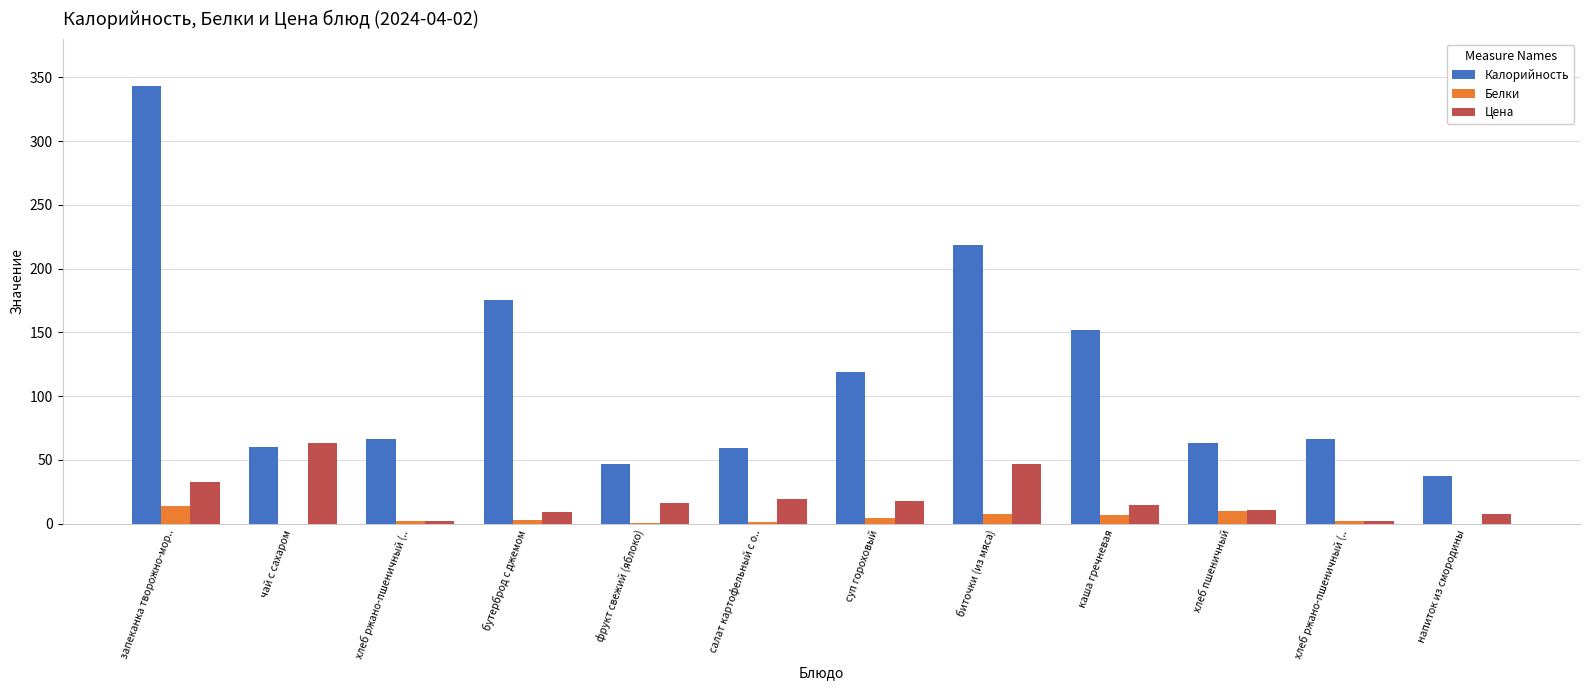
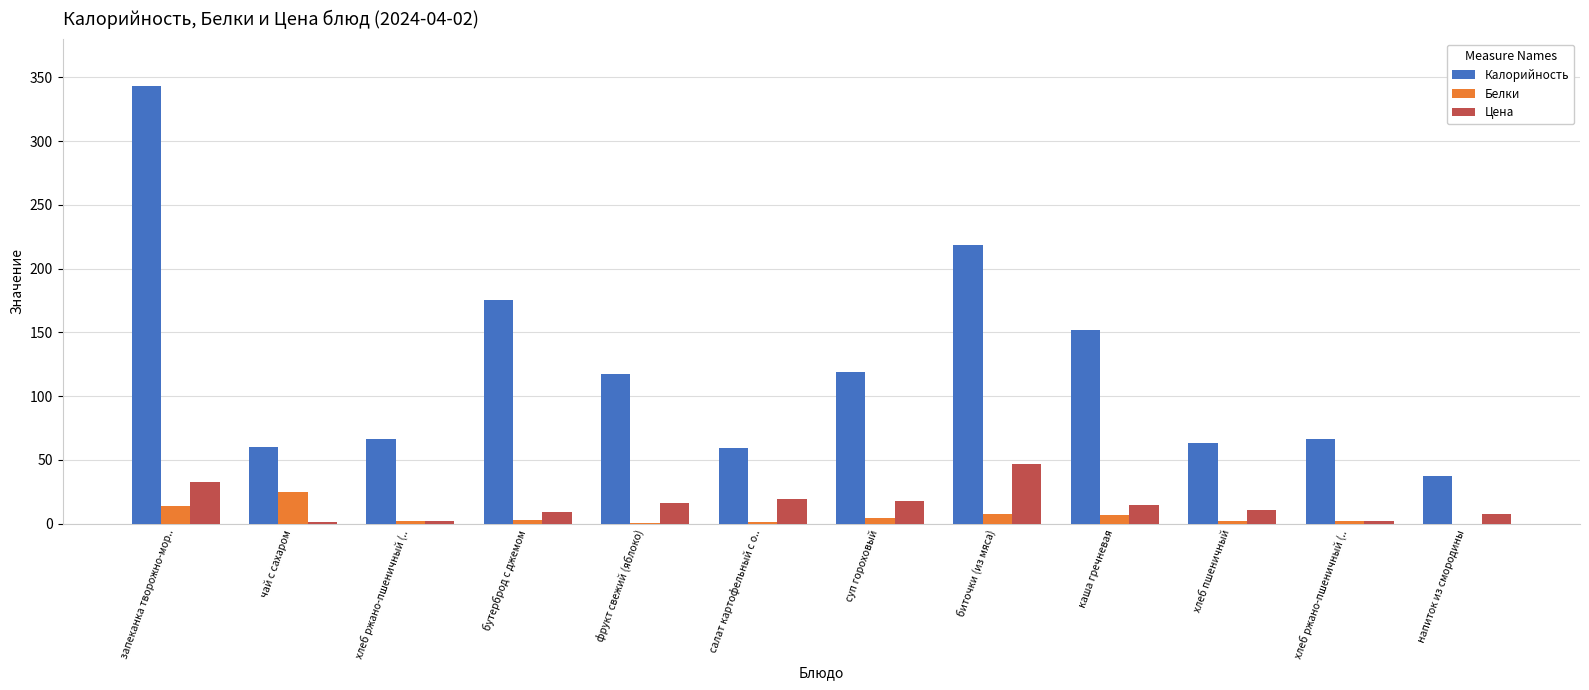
Белки, чай с сахаром: 0 -> 25
Цена, чай с сахаром: 64 -> 1
Калорийность, фрукт свежий (яблоко): 47 -> 118
Белки, хлеб пшеничный: 10 -> 2
